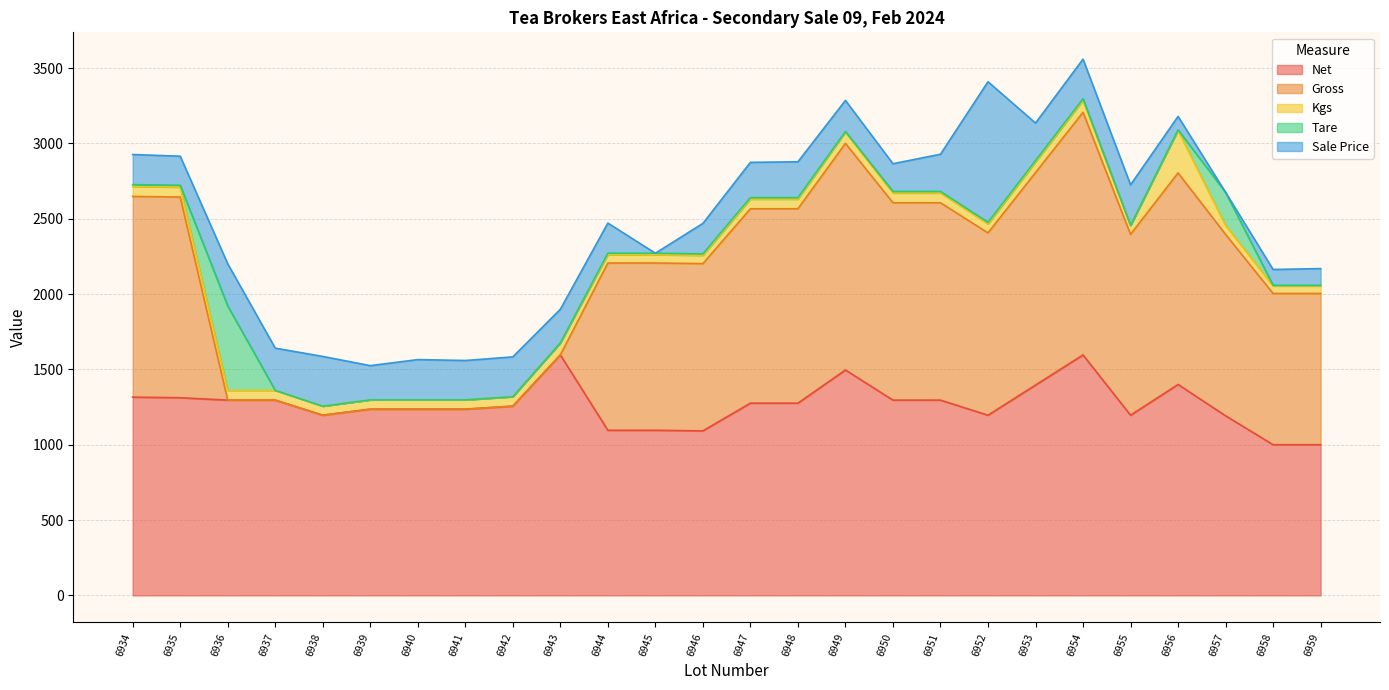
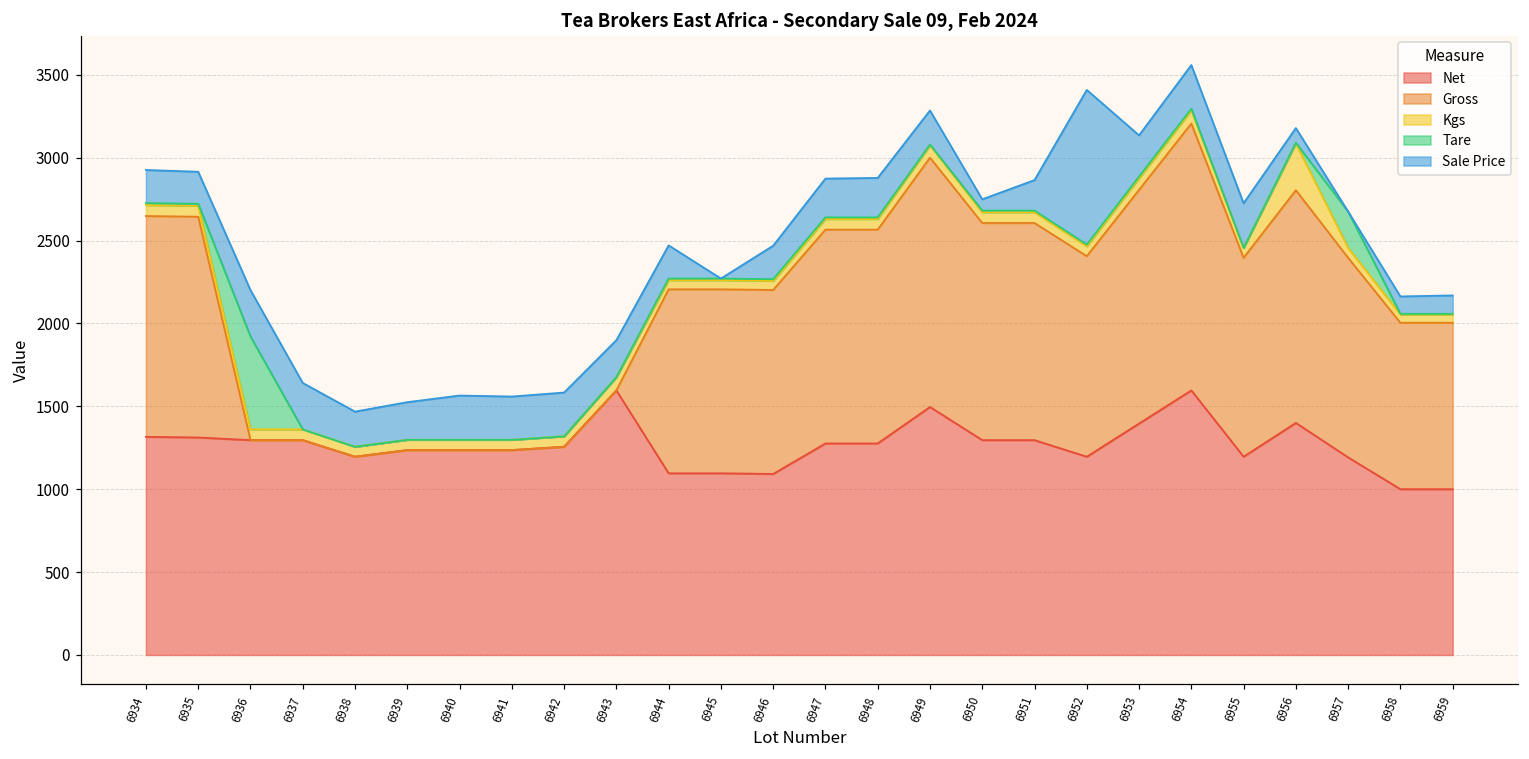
Sale Price, 6938: 330 -> 210
Sale Price, 6950: 180 -> 70
Sale Price, 6951: 250 -> 180
